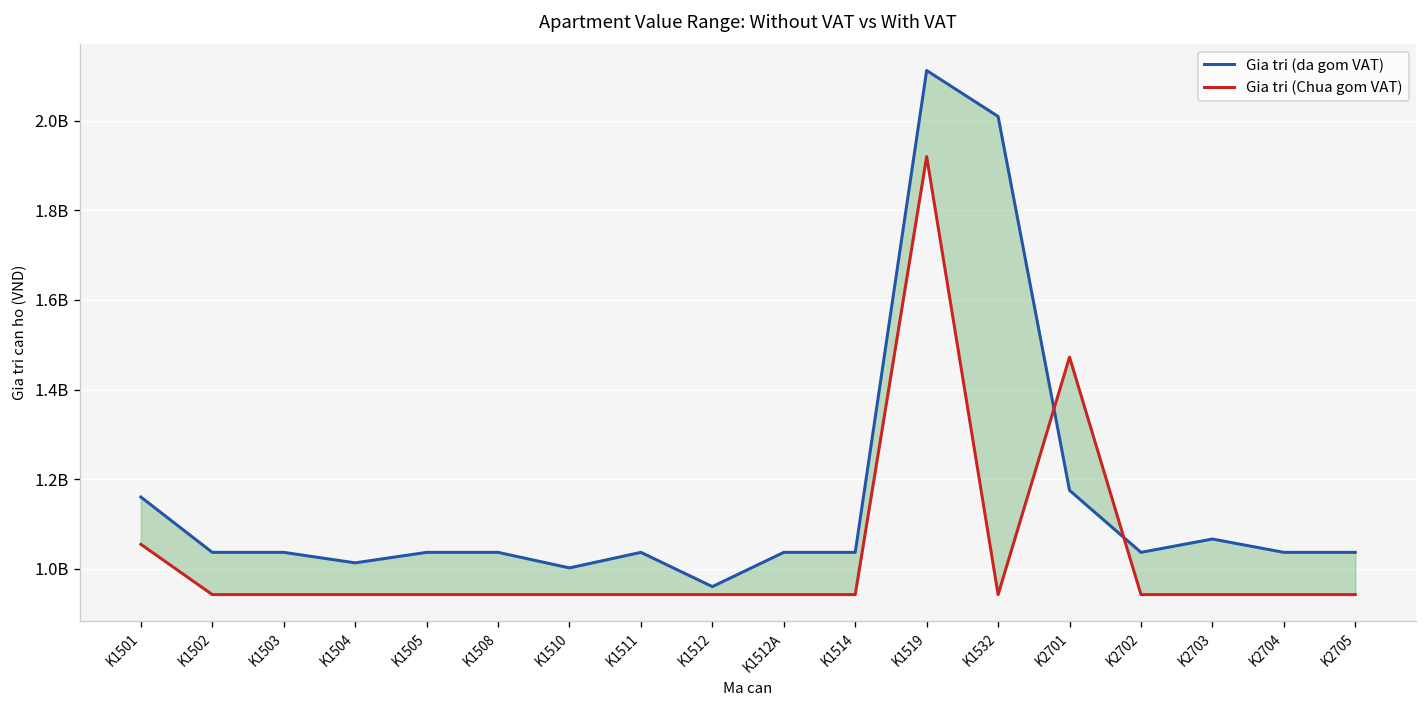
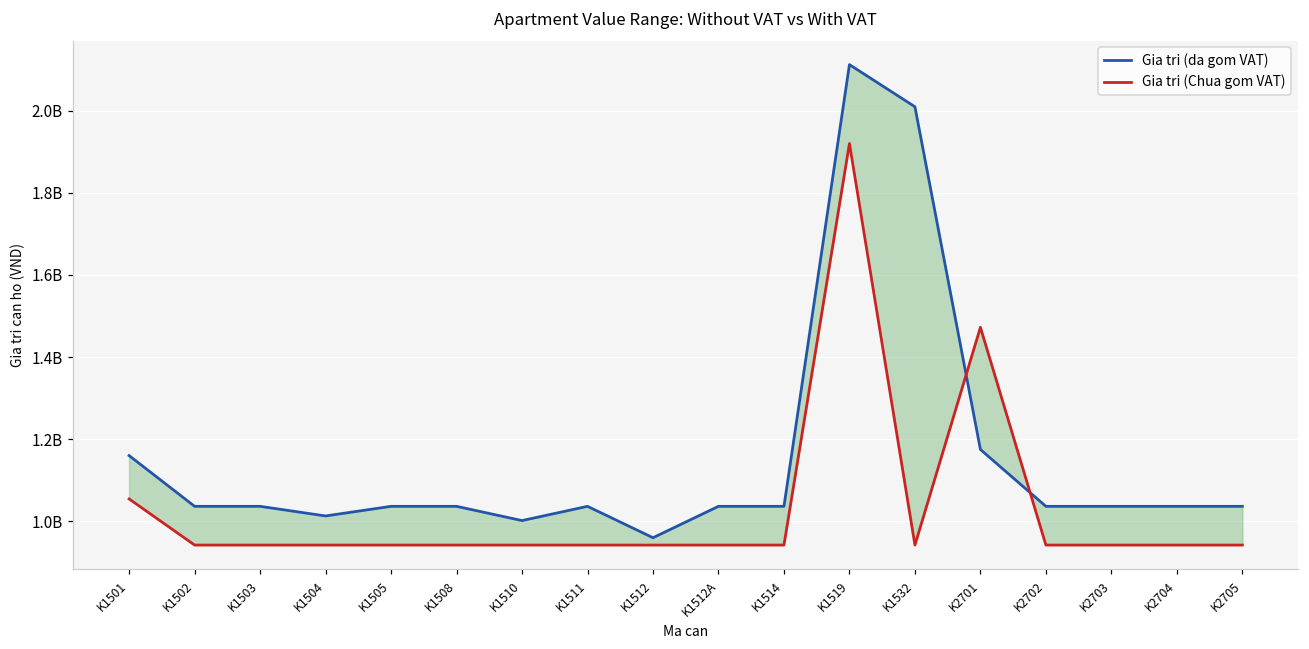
Gia tri (da gom VAT), K2703: 1070000000 -> 1040000000
